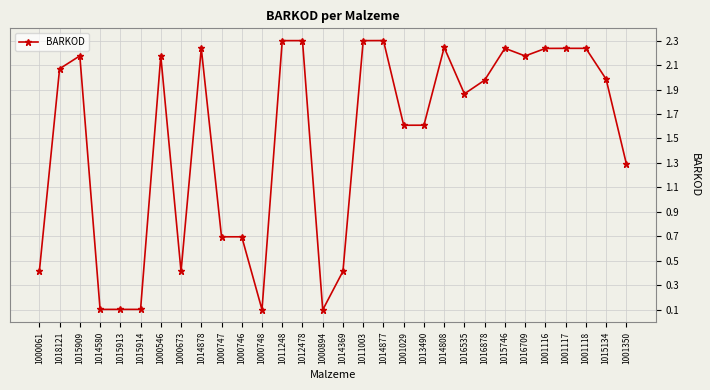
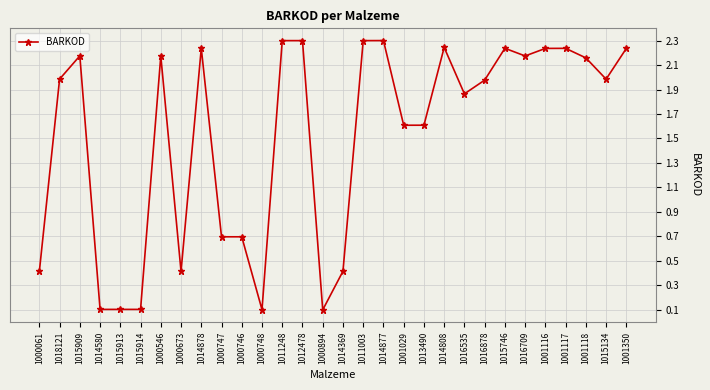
1018121: 2.07 -> 1.99
1001118: 2.24 -> 2.16
1001350: 1.29 -> 2.24
